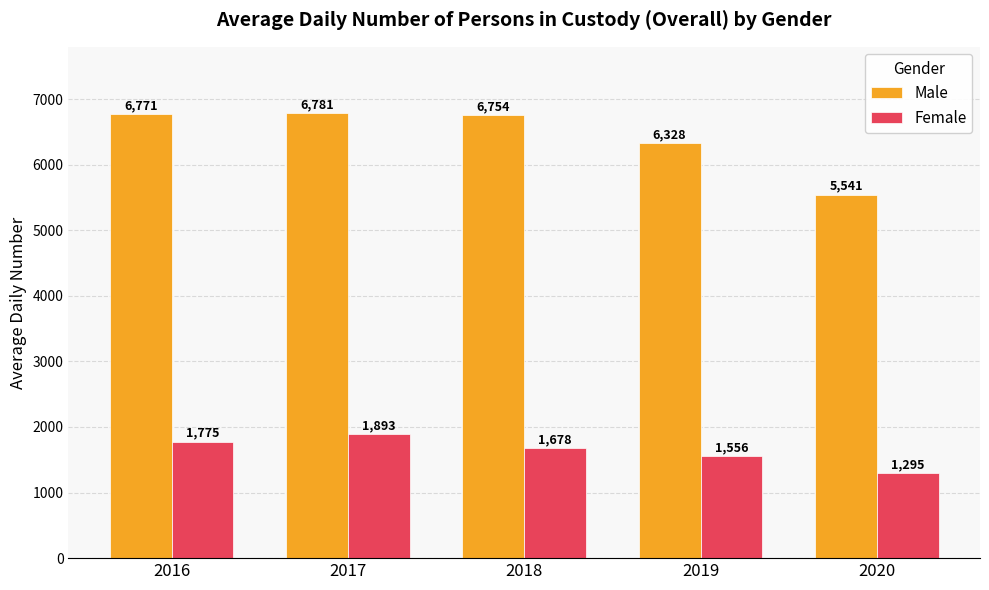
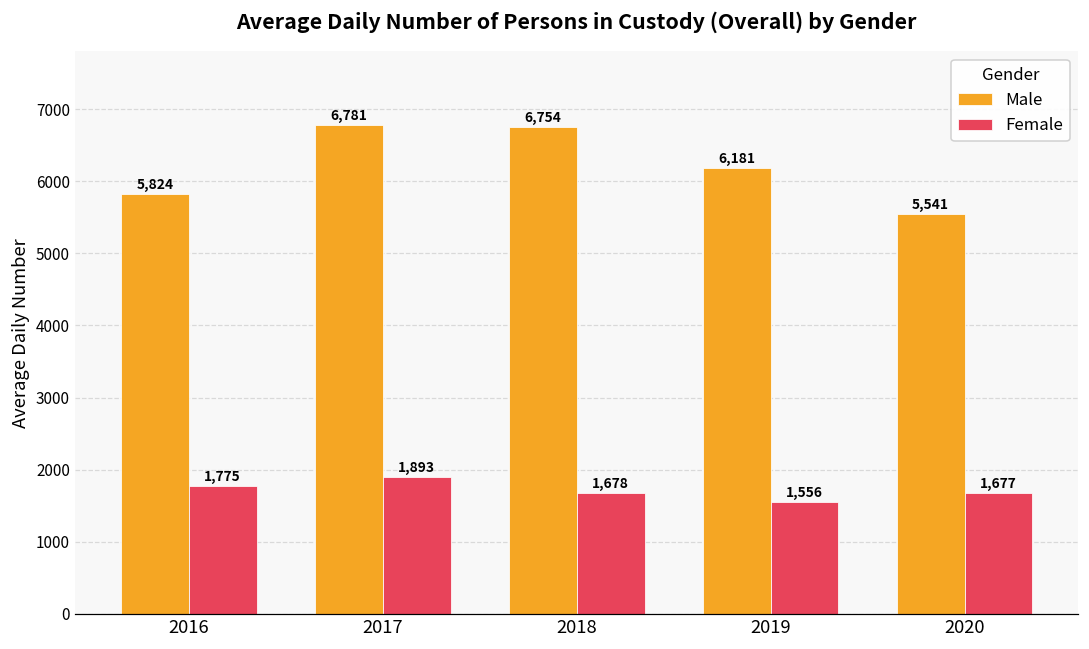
Male, 2016: 6,771 -> 5,824
Male, 2019: 6,328 -> 6,181
Female, 2020: 1,295 -> 1,677
